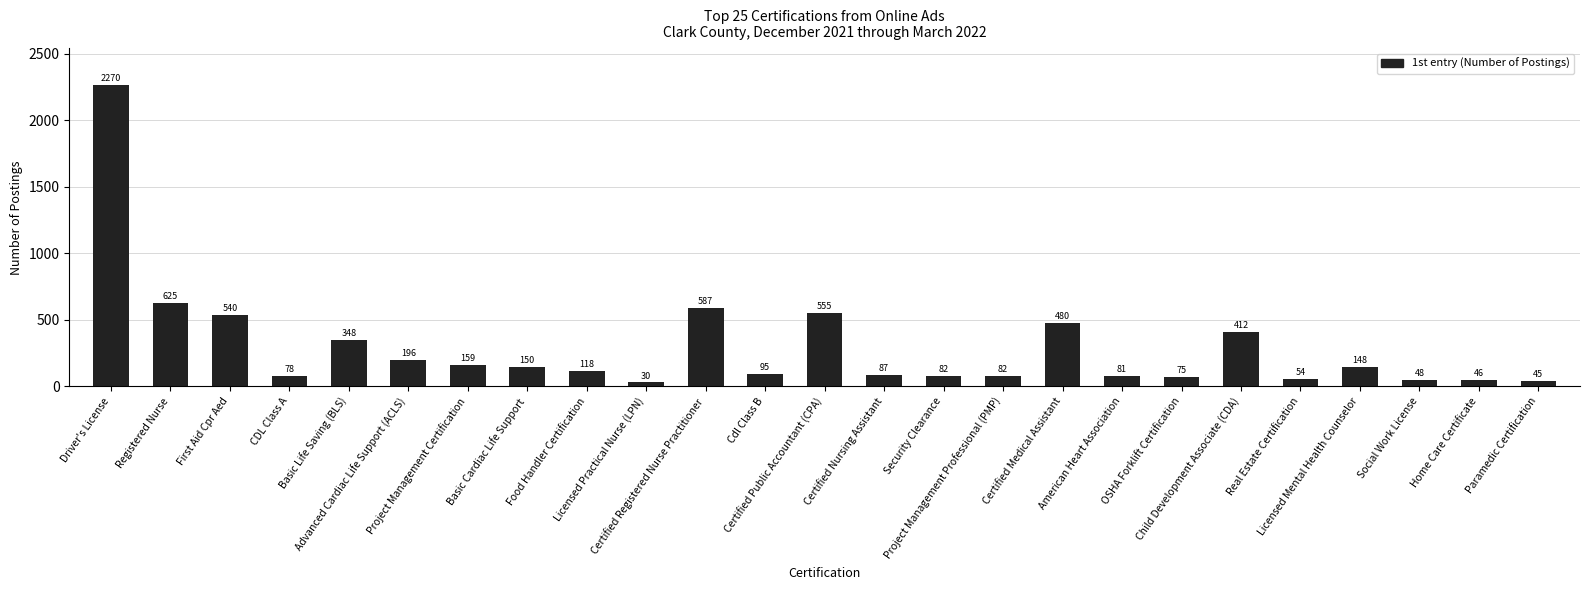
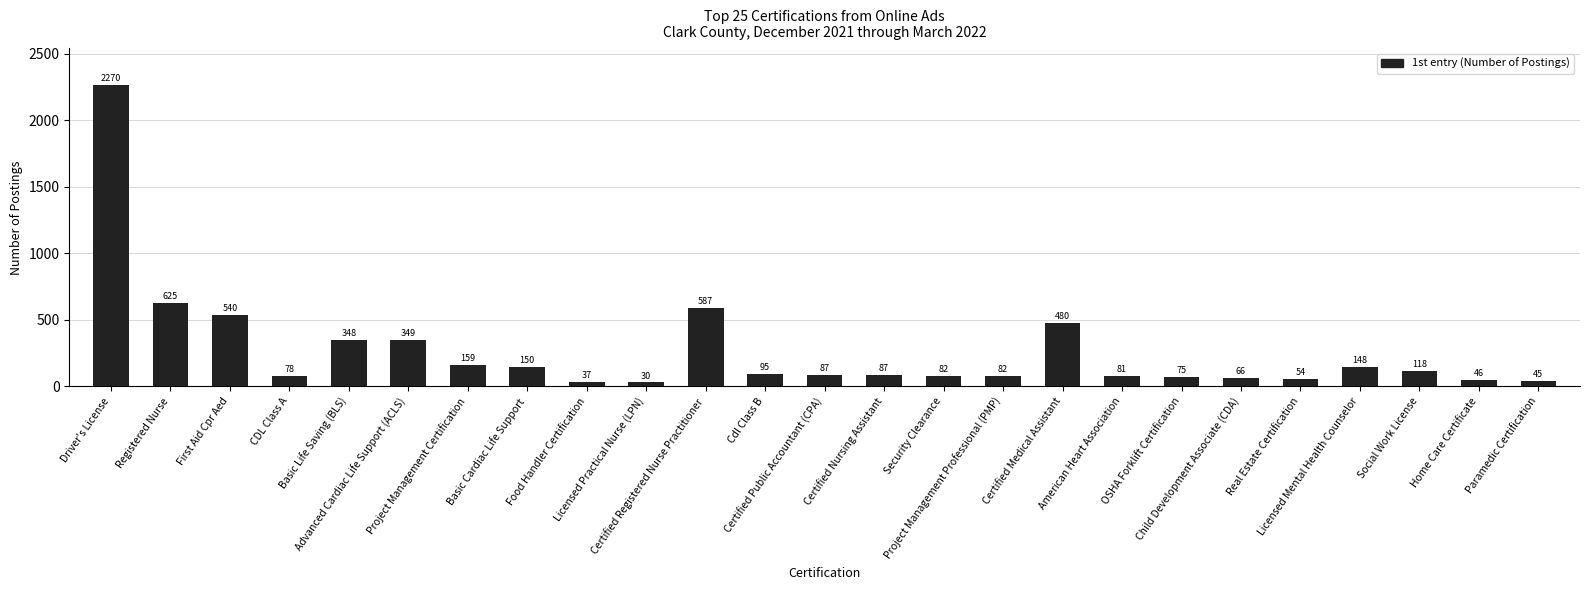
Advanced Cardiac Life Support (ACLS): 196 -> 349
Food Handler Certification: 118 -> 37
Certified Public Accountant (CPA): 555 -> 87
Child Development Associate (CDA): 412 -> 66
Social Work License: 48 -> 118
